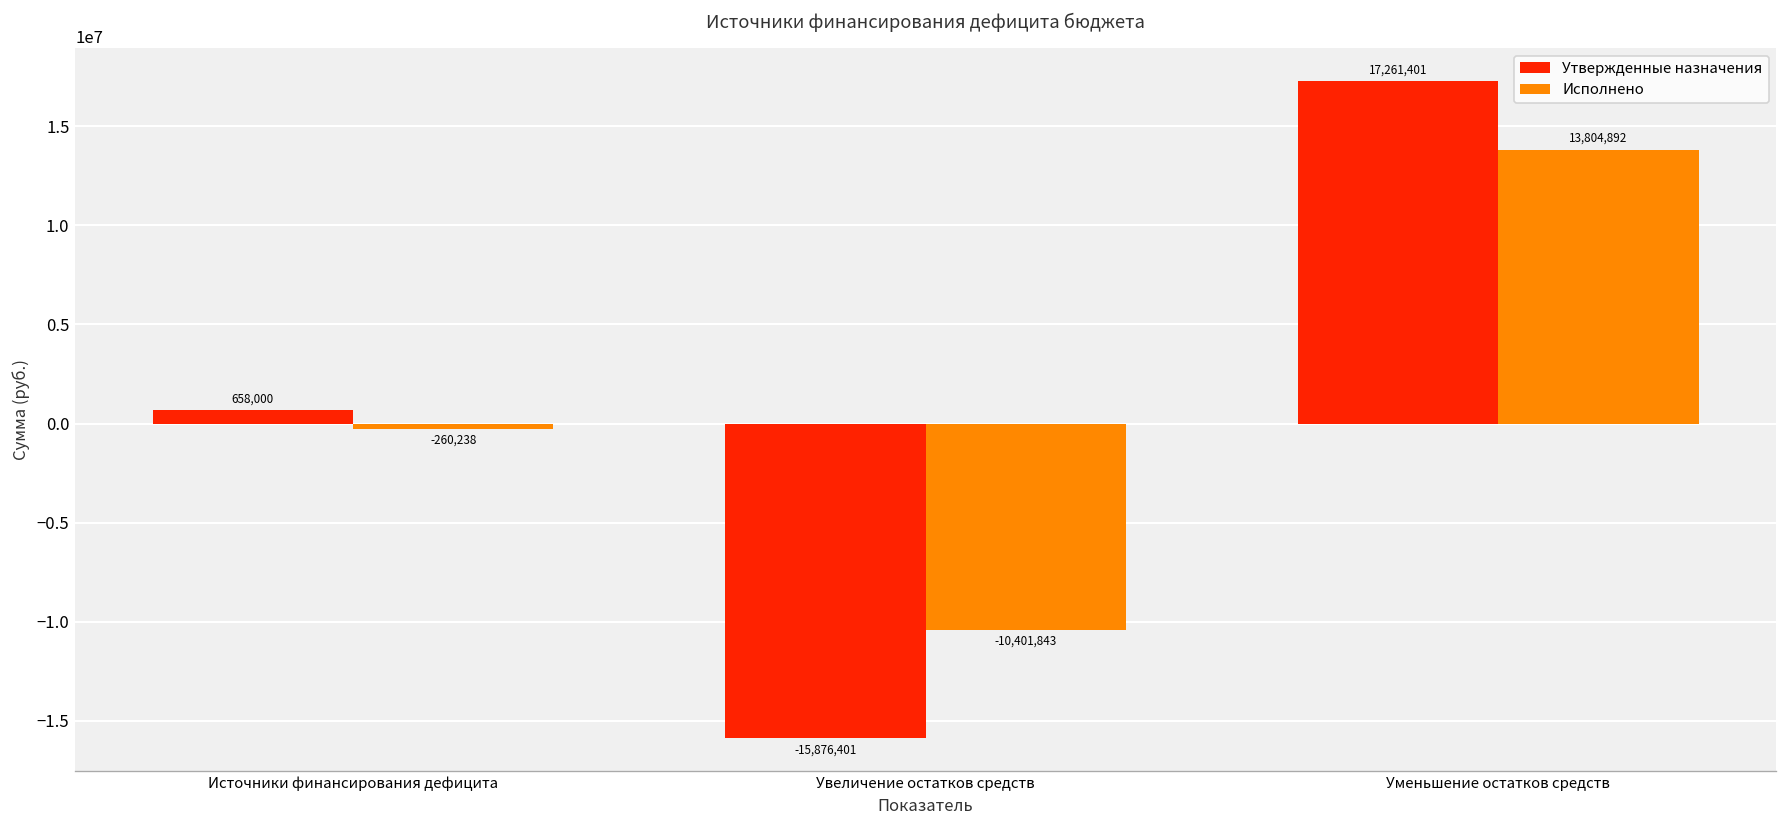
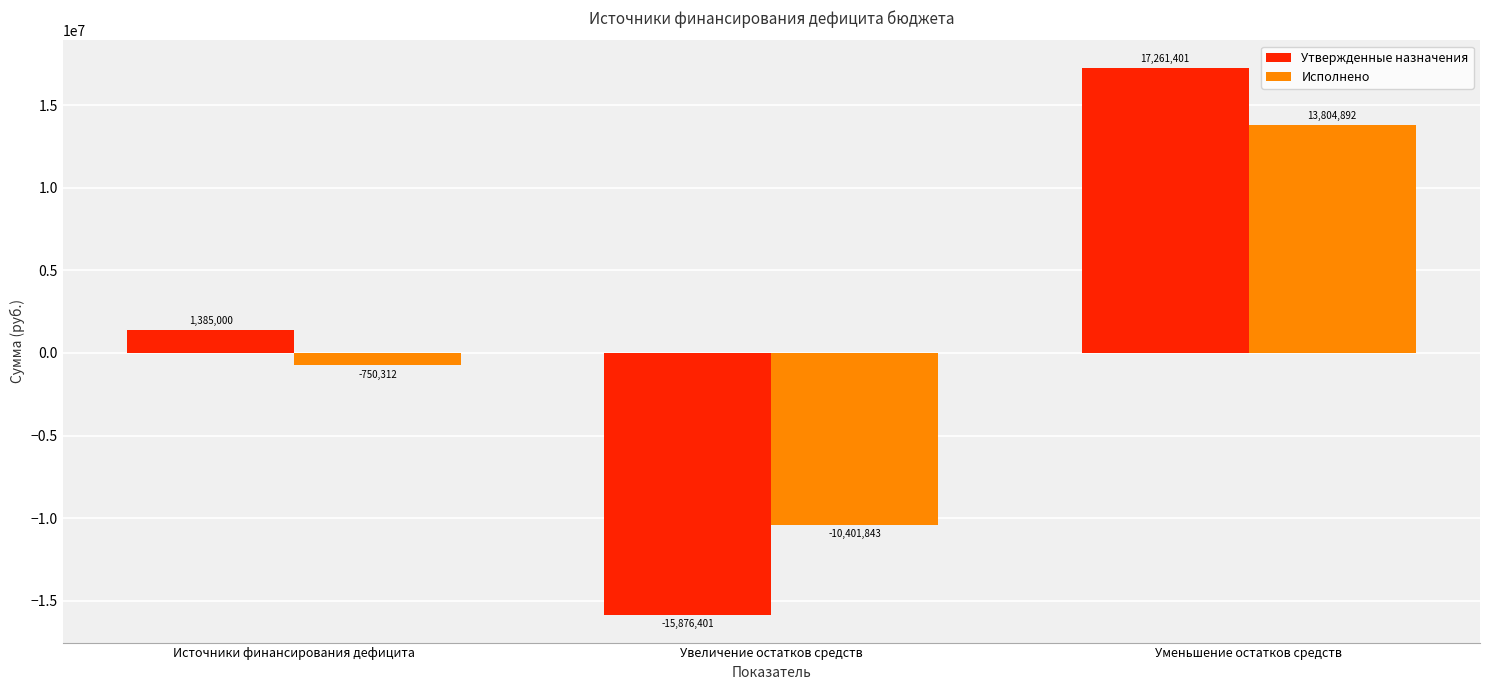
Утвержденные назначения, Источники финансирования дефицита: 658,000 -> 1,385,000
Исполнено, Источники финансирования дефицита: -260,238 -> -750,312
